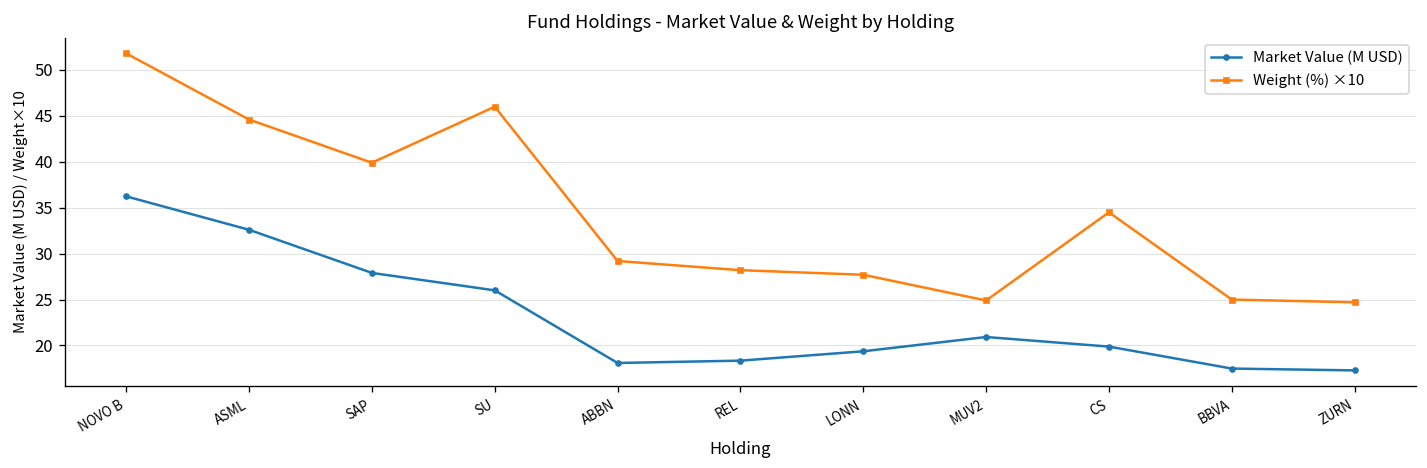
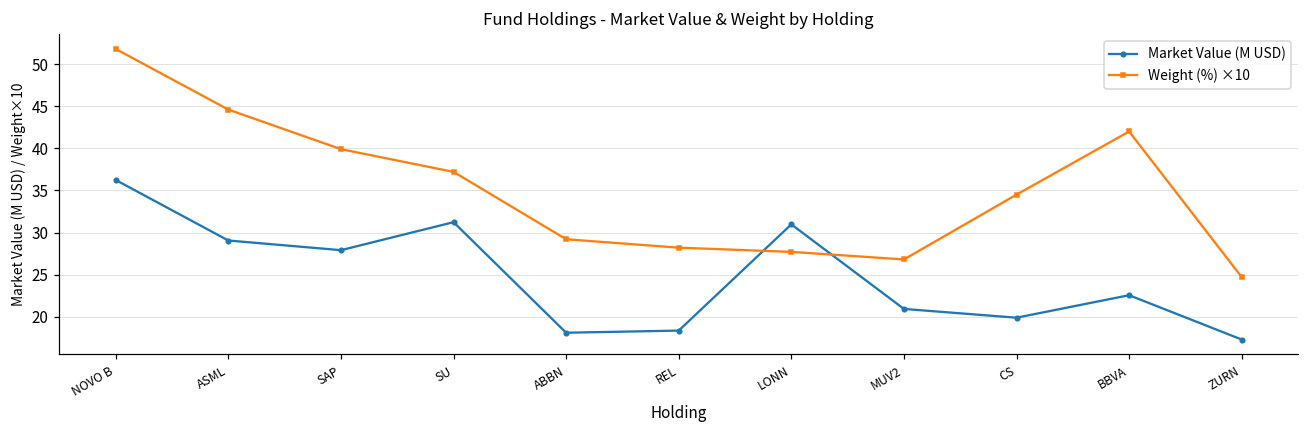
Market Value (M USD), ASML: 33 -> 29
Market Value (M USD), SU: 26 -> 31
Weight (%) ×10, SU: 46 -> 37
Market Value (M USD), LONN: 19 -> 31
Weight (%) ×10, MUV2: 25 -> 27
Market Value (M USD), BBVA: 17 -> 23
Weight (%) ×10, BBVA: 25 -> 42
